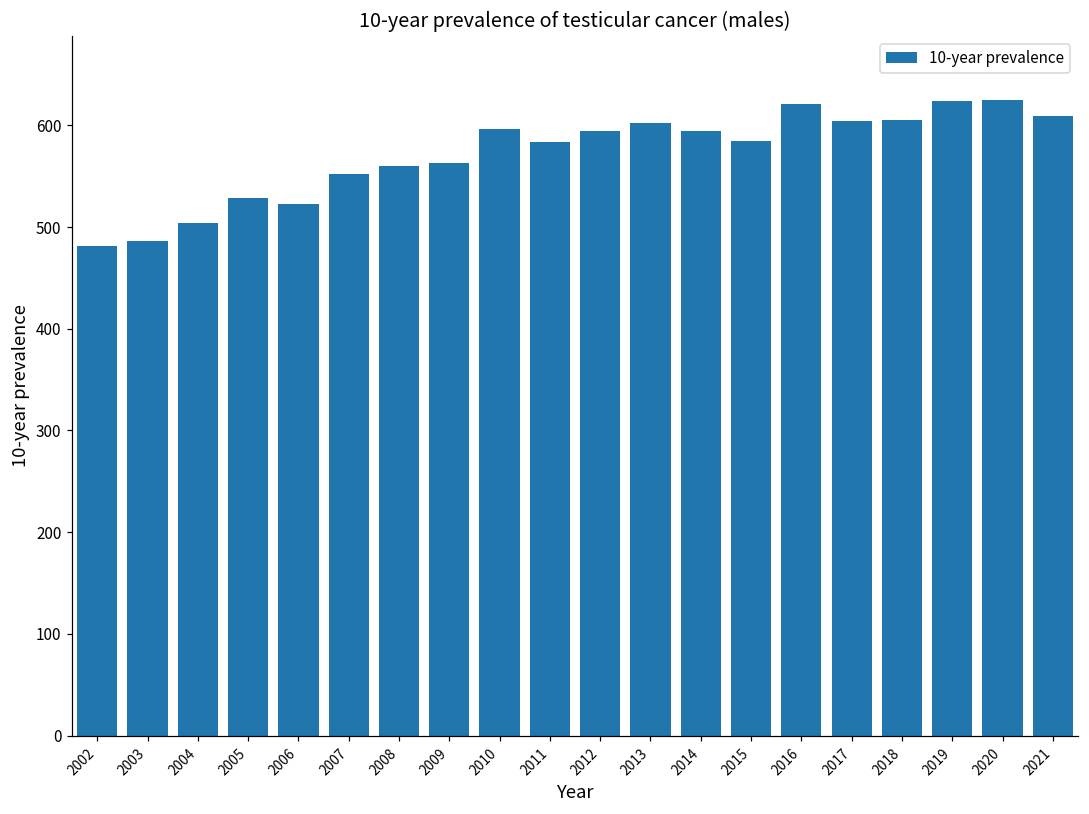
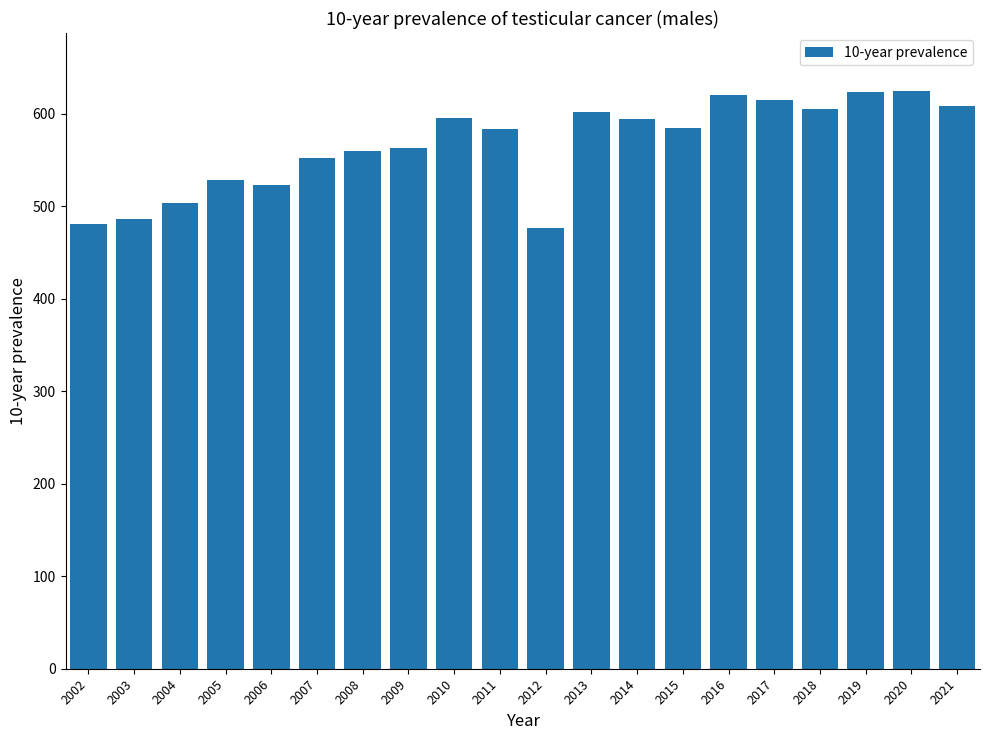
2012: 590 -> 480
2017: 600 -> 620
